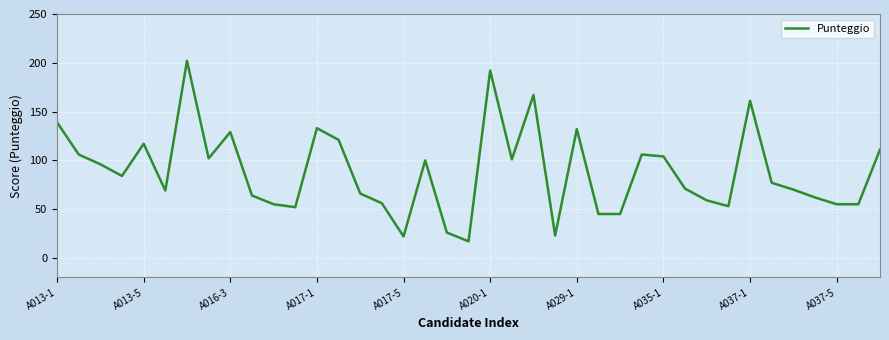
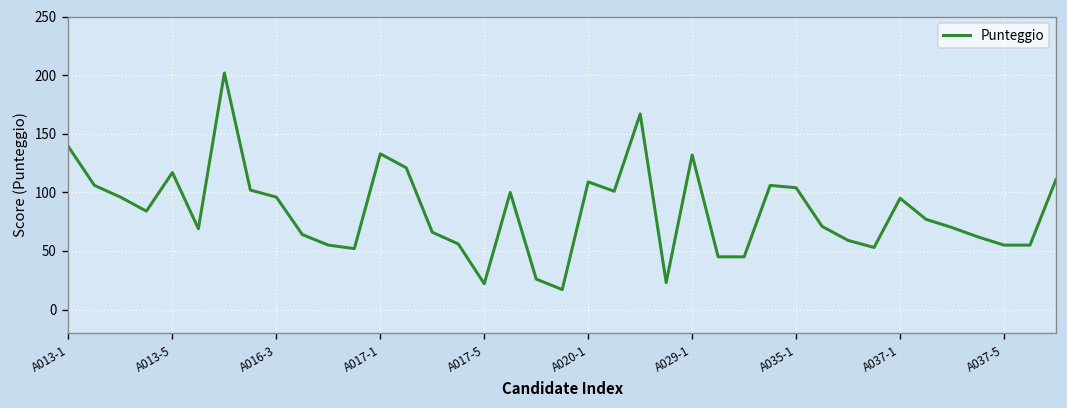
A016-3: 130 -> 100
A020-1: 190 -> 110
A037-1: 160 -> 100
